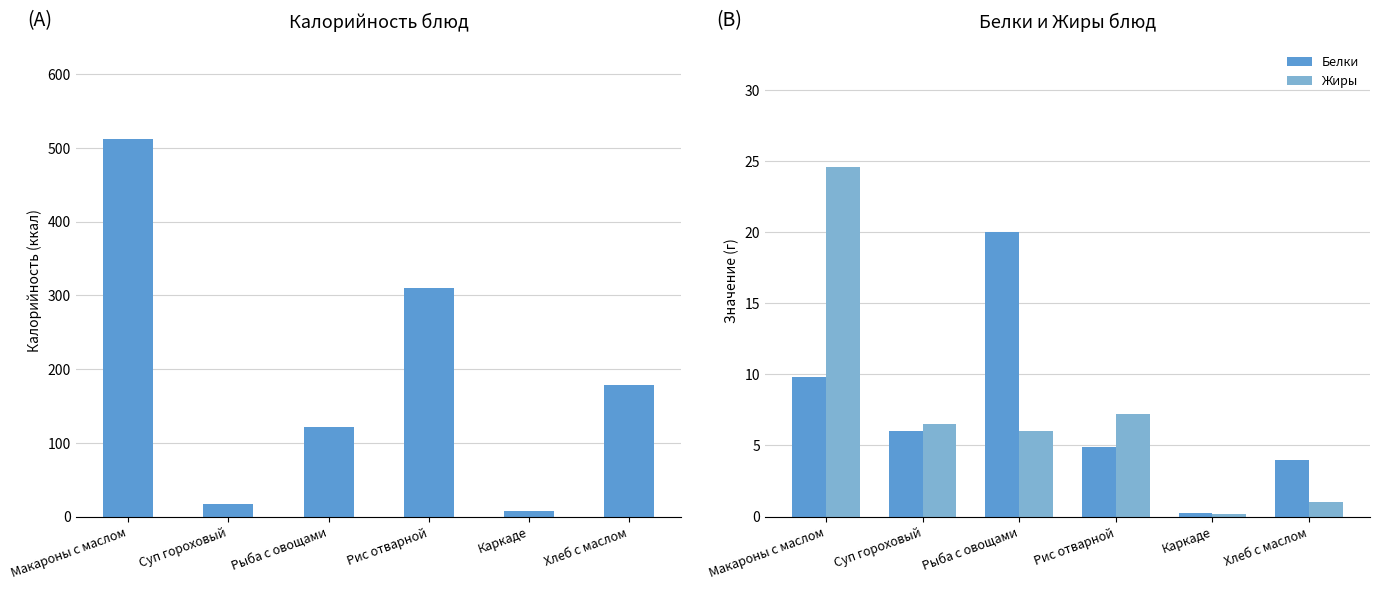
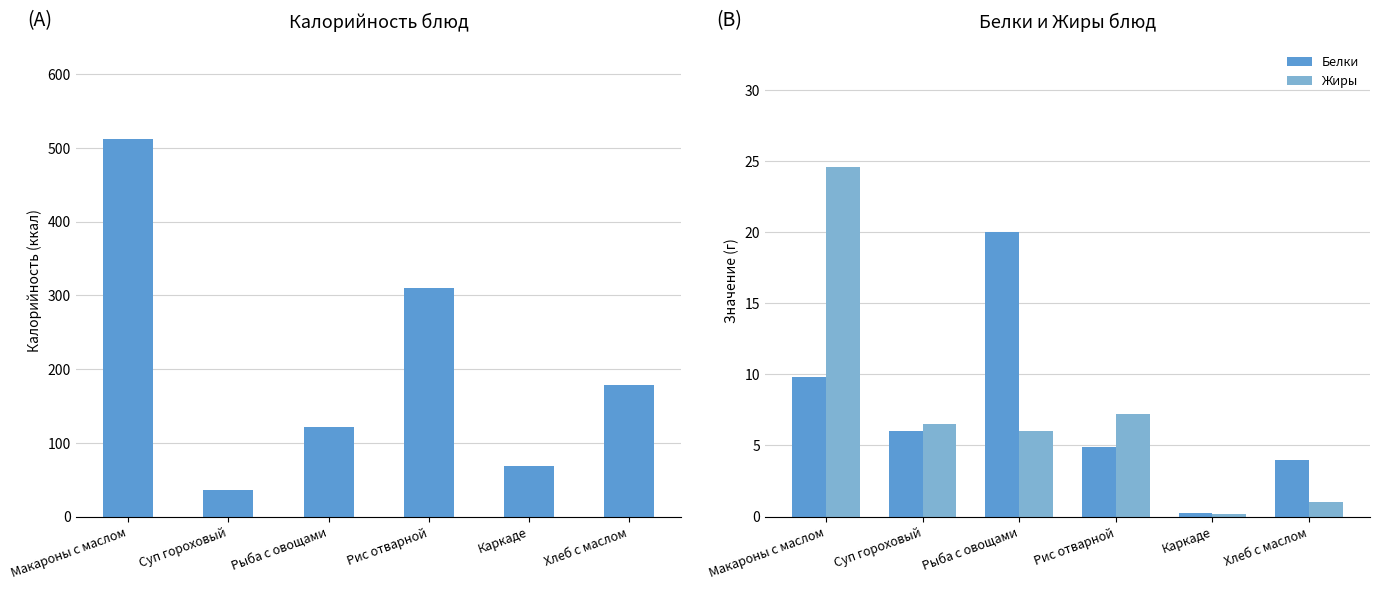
Калорийность блюд, Суп гороховый: 20 -> 40
Калорийность блюд, Каркаде: 10 -> 70
